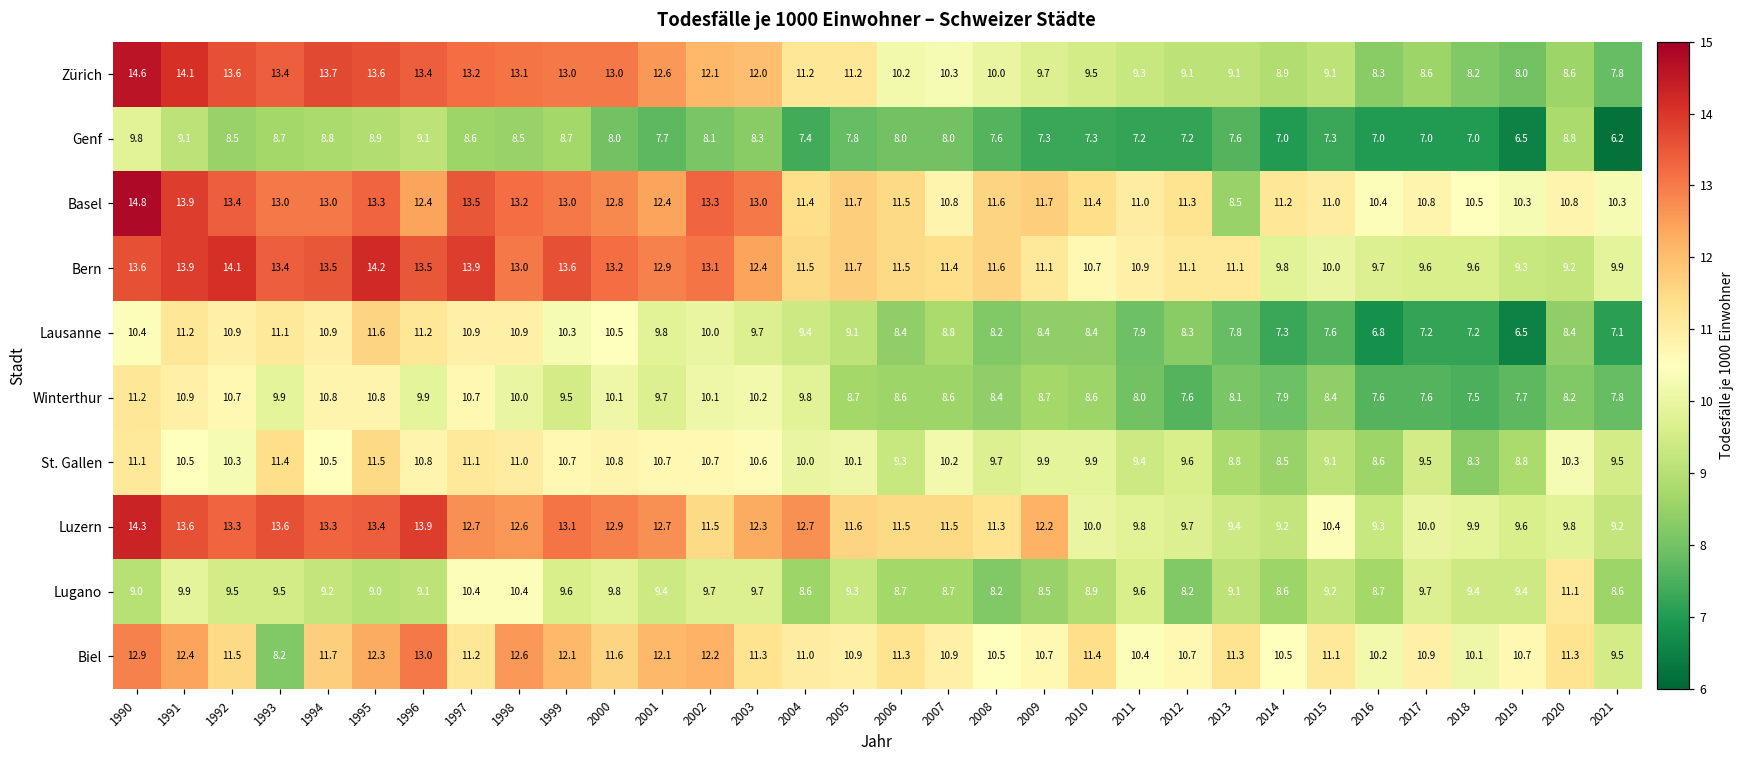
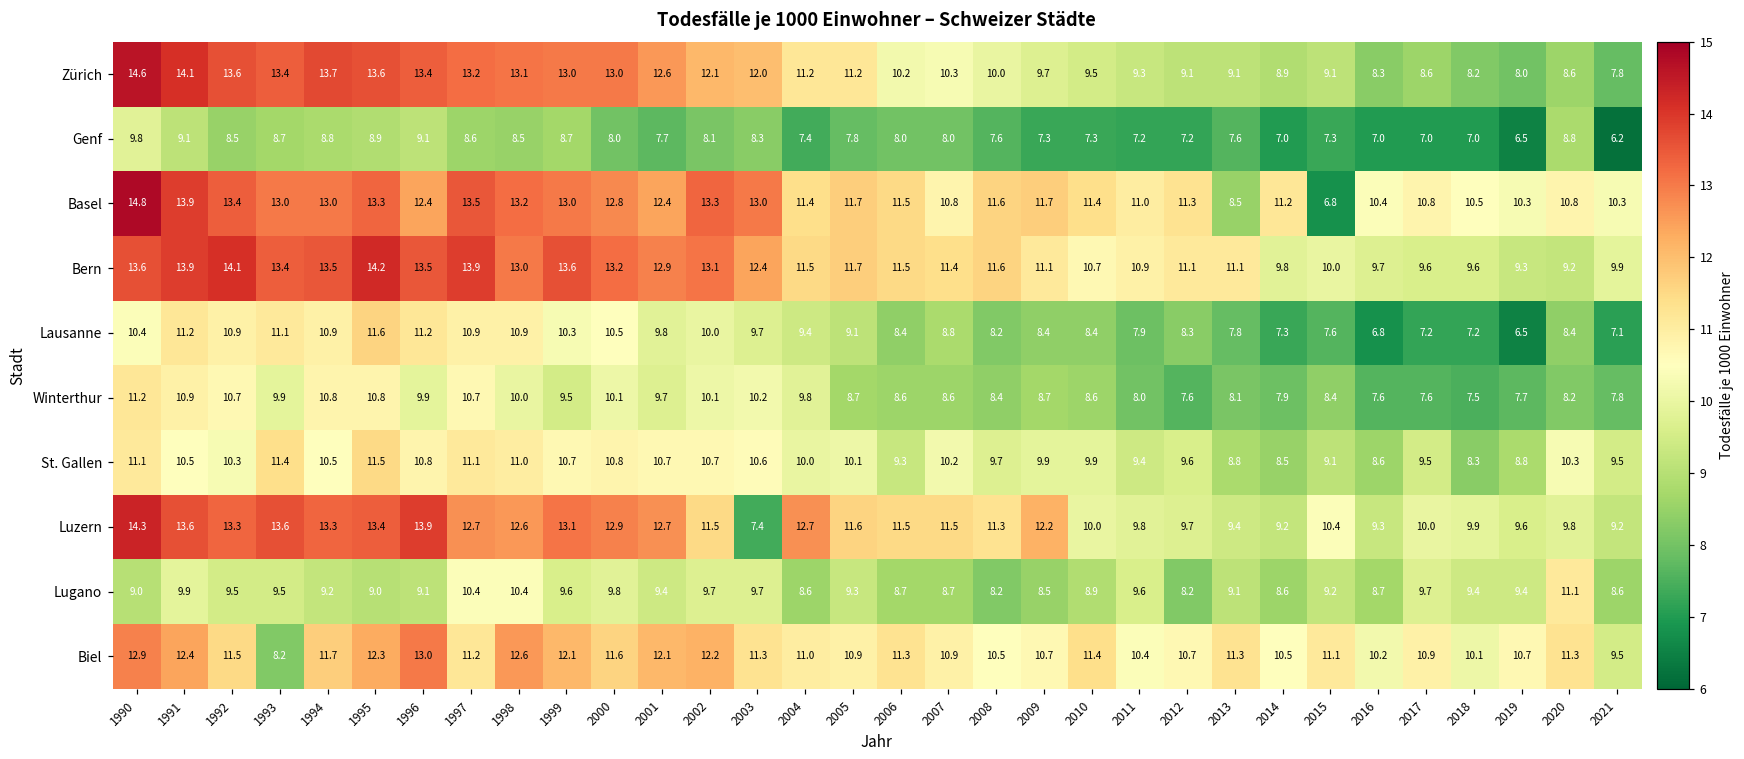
Basel, 2015: 11.0 -> 6.8
Luzern, 2003: 12.3 -> 7.4
